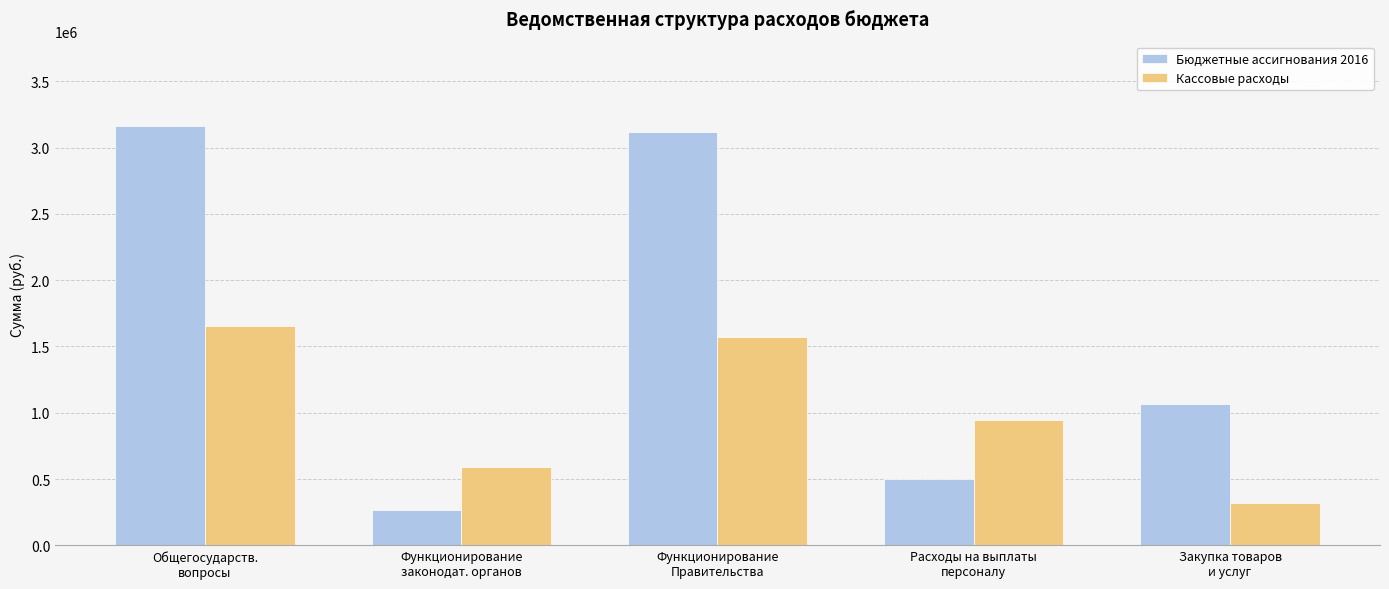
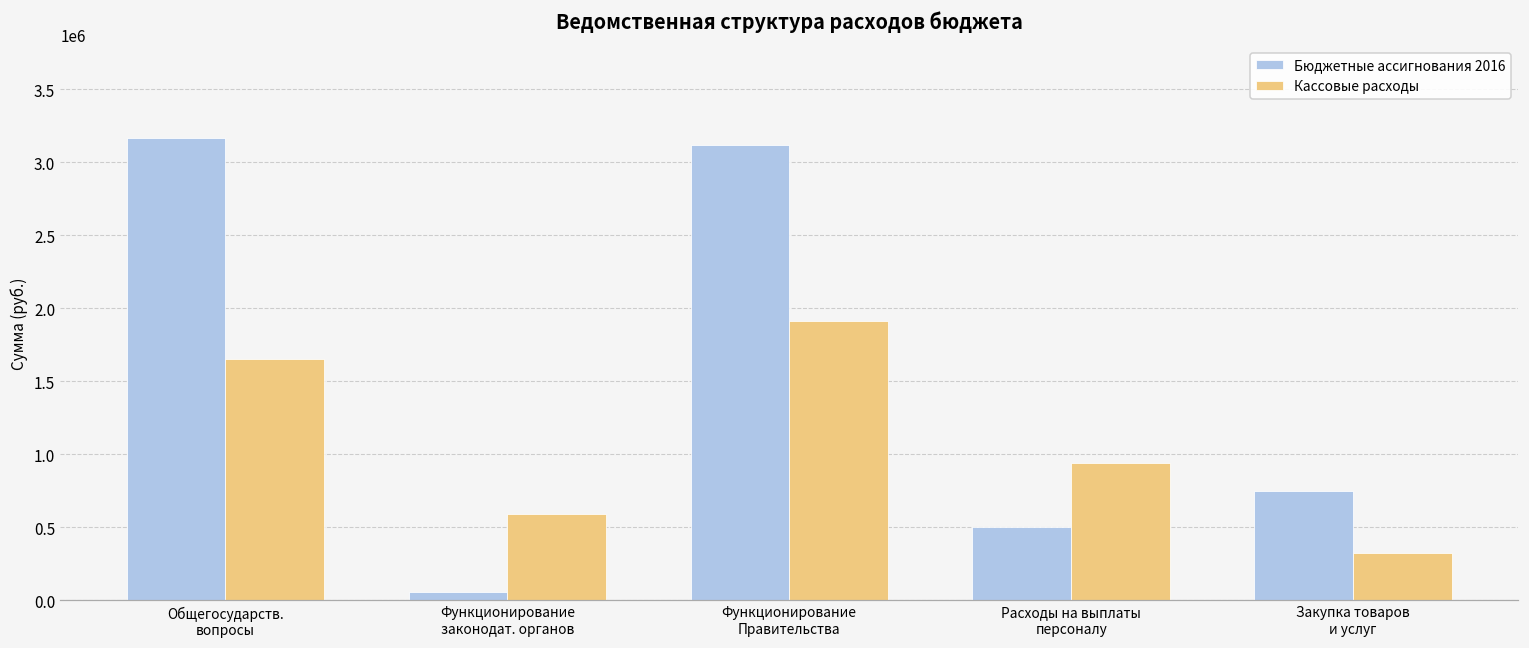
Бюджетные ассигнования 2016, Функционирование законодат. органов: 270000 -> 60000
Кассовые расходы, Функционирование Правительства: 1570000 -> 1910000
Бюджетные ассигнования 2016, Закупка товаров и услуг: 1070000 -> 750000
